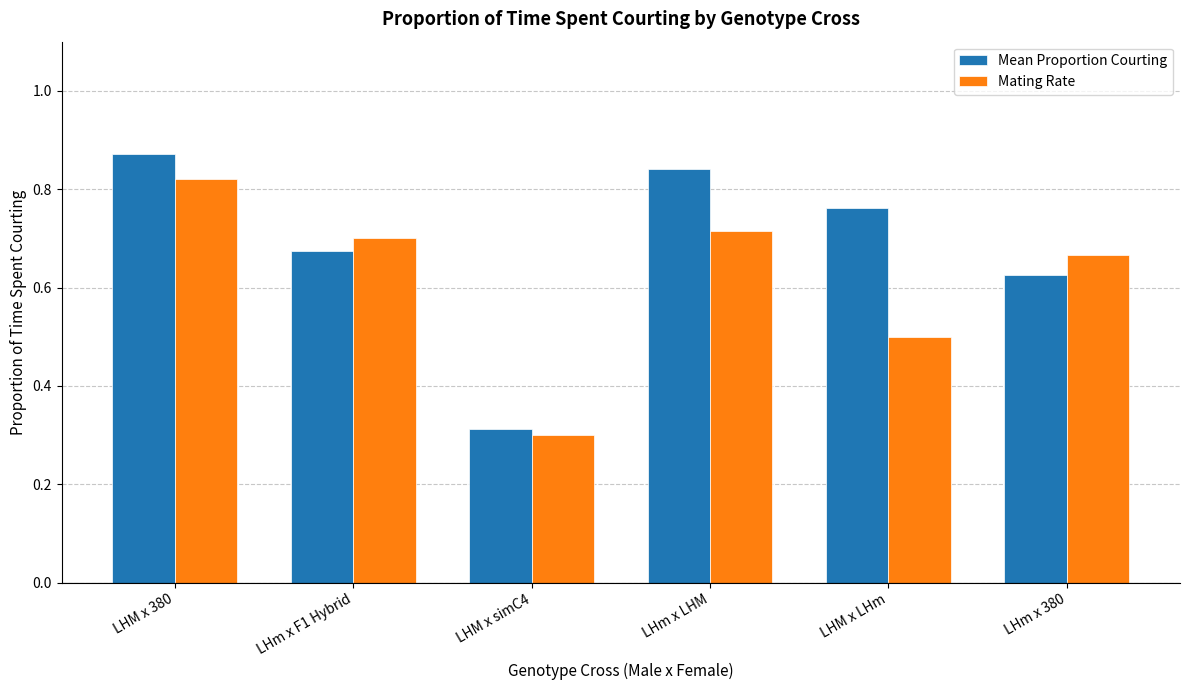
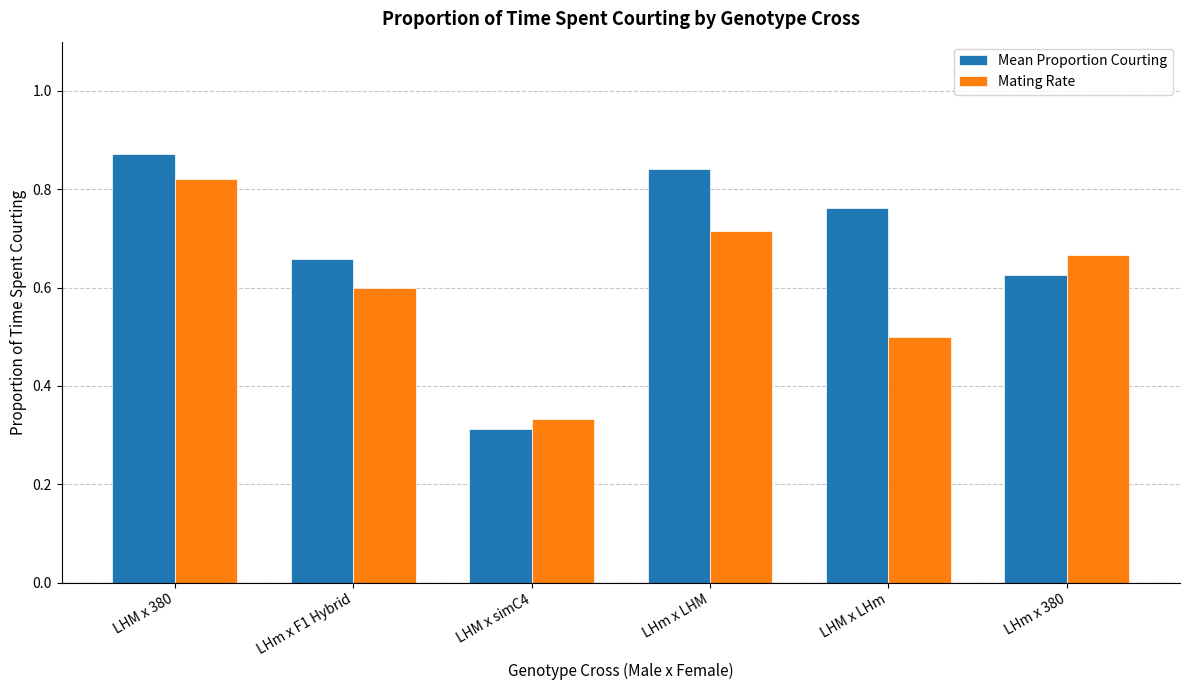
Mean Proportion Courting, LHm x F1 Hybrid: 0.68 -> 0.66
Mating Rate, LHm x F1 Hybrid: 0.7 -> 0.6
Mating Rate, LHM x simC4: 0.30 -> 0.33
